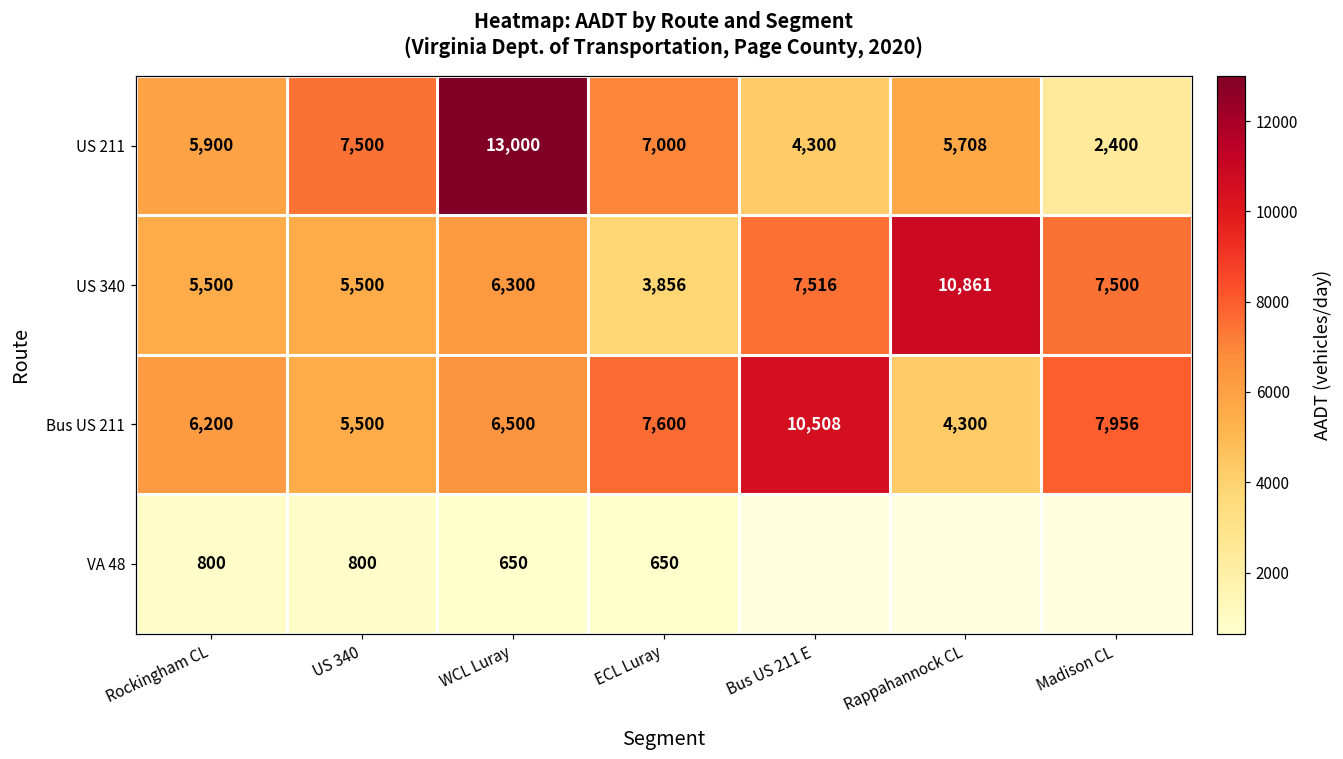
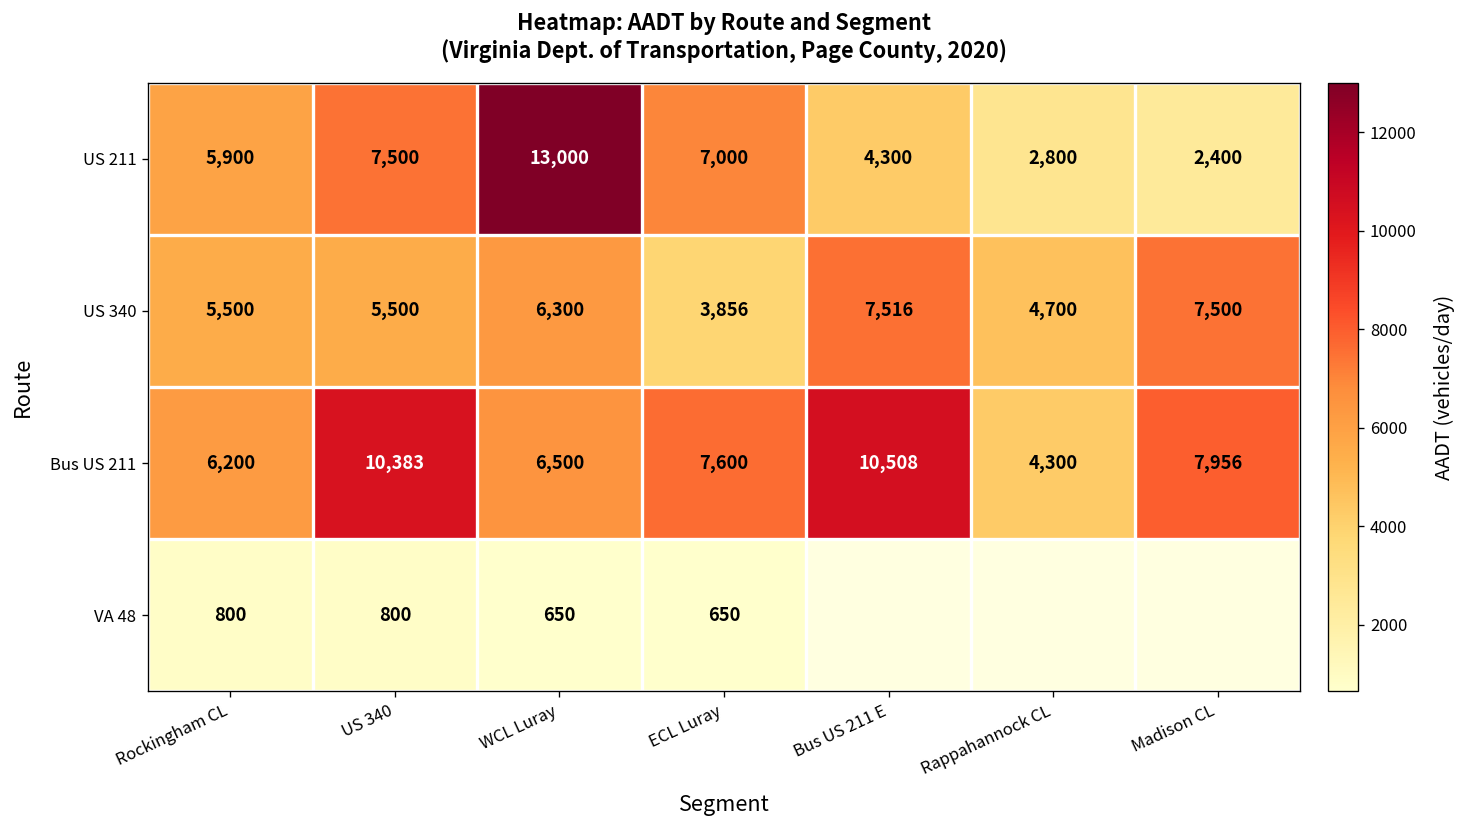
US 211, Rappahannock CL: 5,708 -> 2,800
US 340, Rappahannock CL: 10,861 -> 4,700
Bus US 211, US 340: 5,500 -> 10,383
